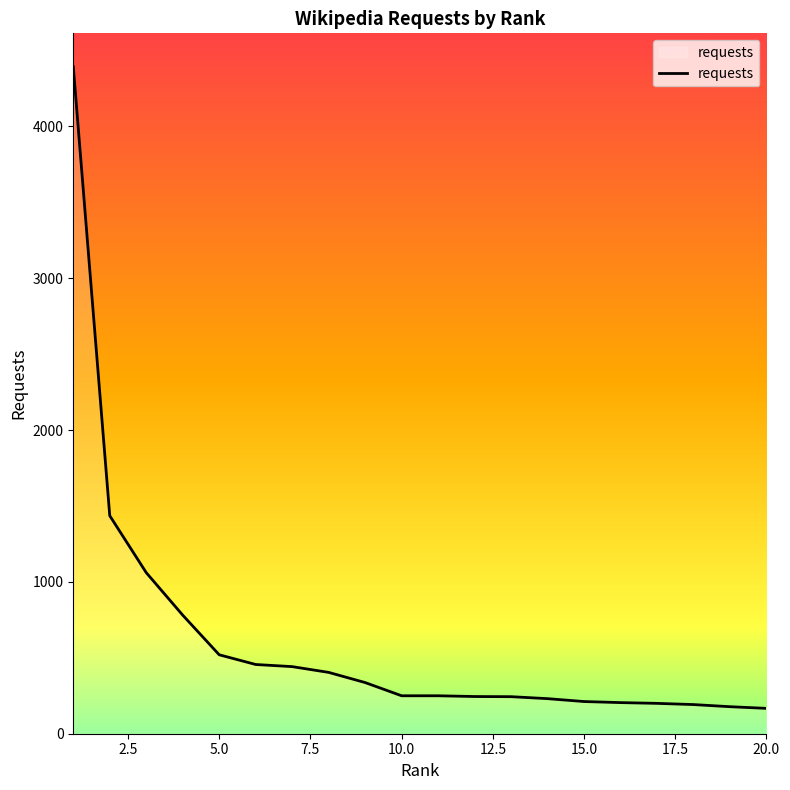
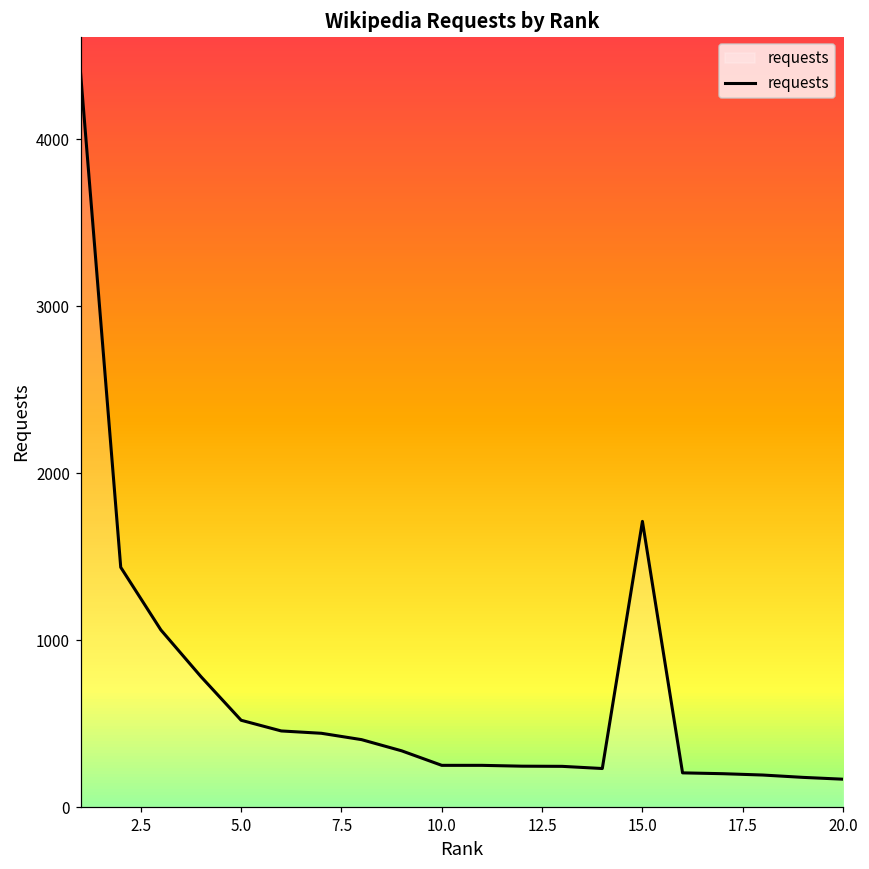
15.0: 210 -> 1710
